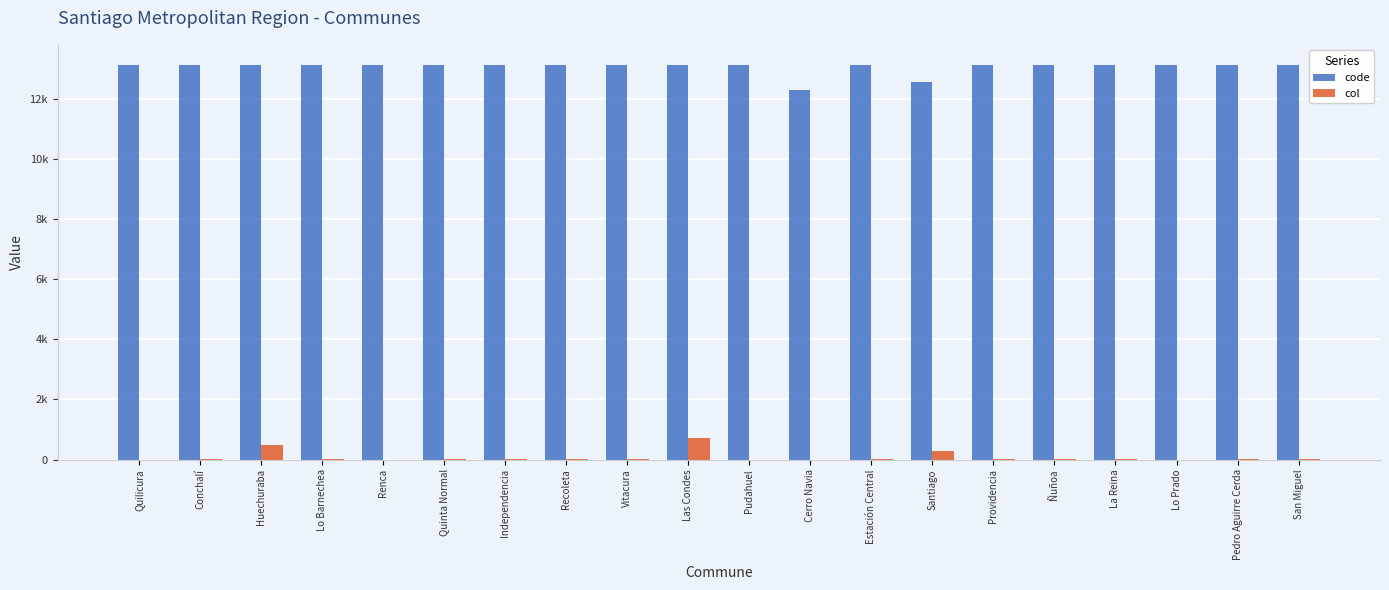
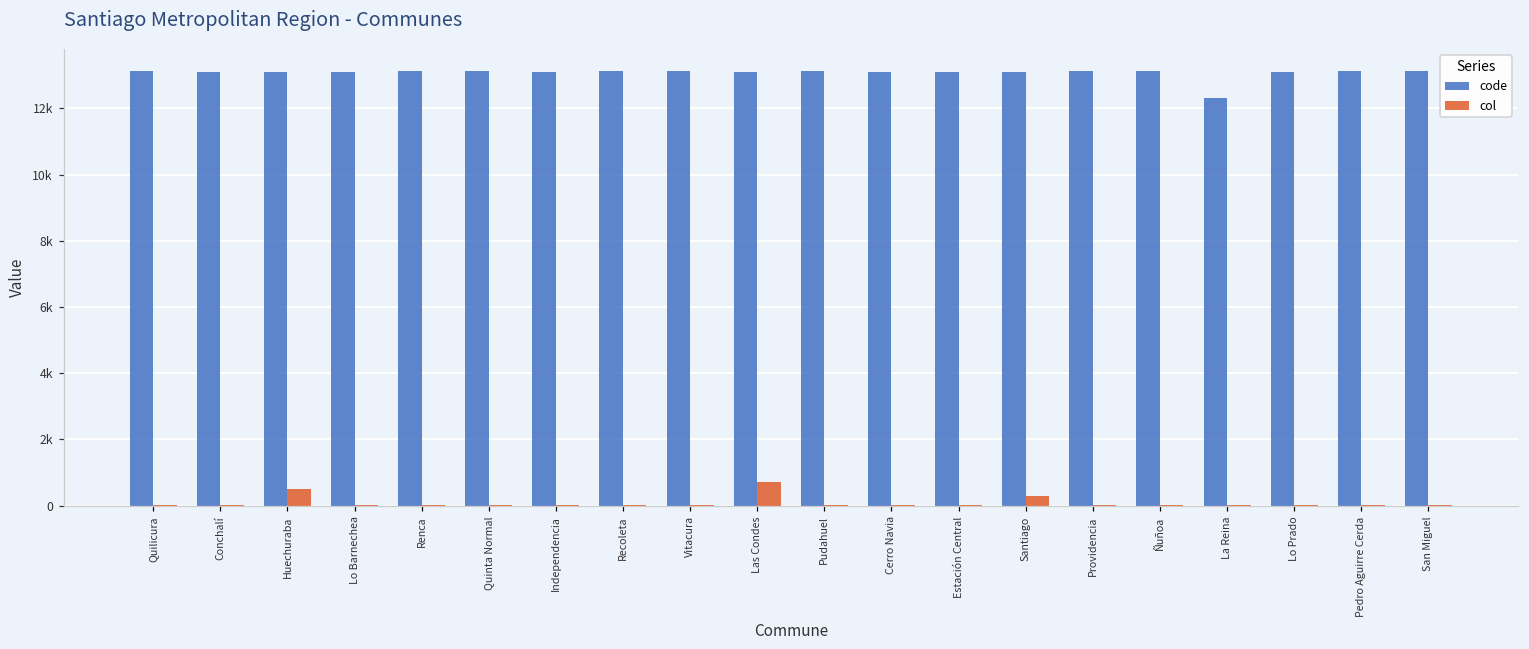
code, Cerro Navia: 12300 -> 13100
code, Santiago: 12600 -> 13100
code, La Reina: 13100 -> 12300
